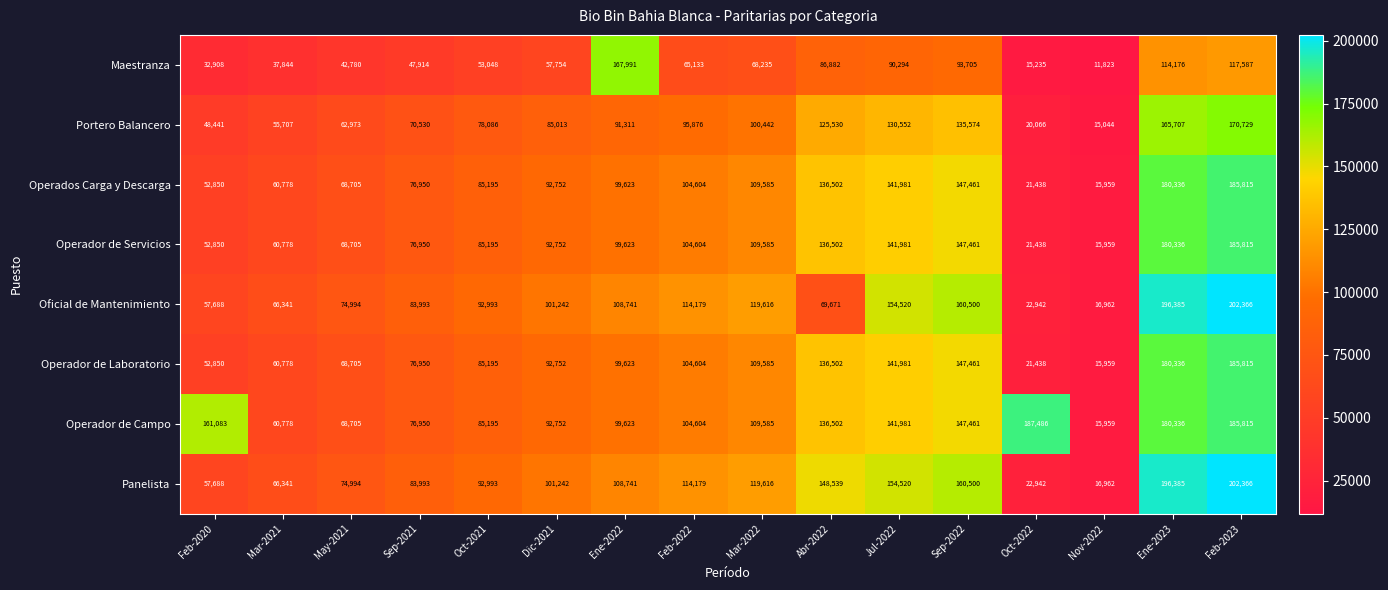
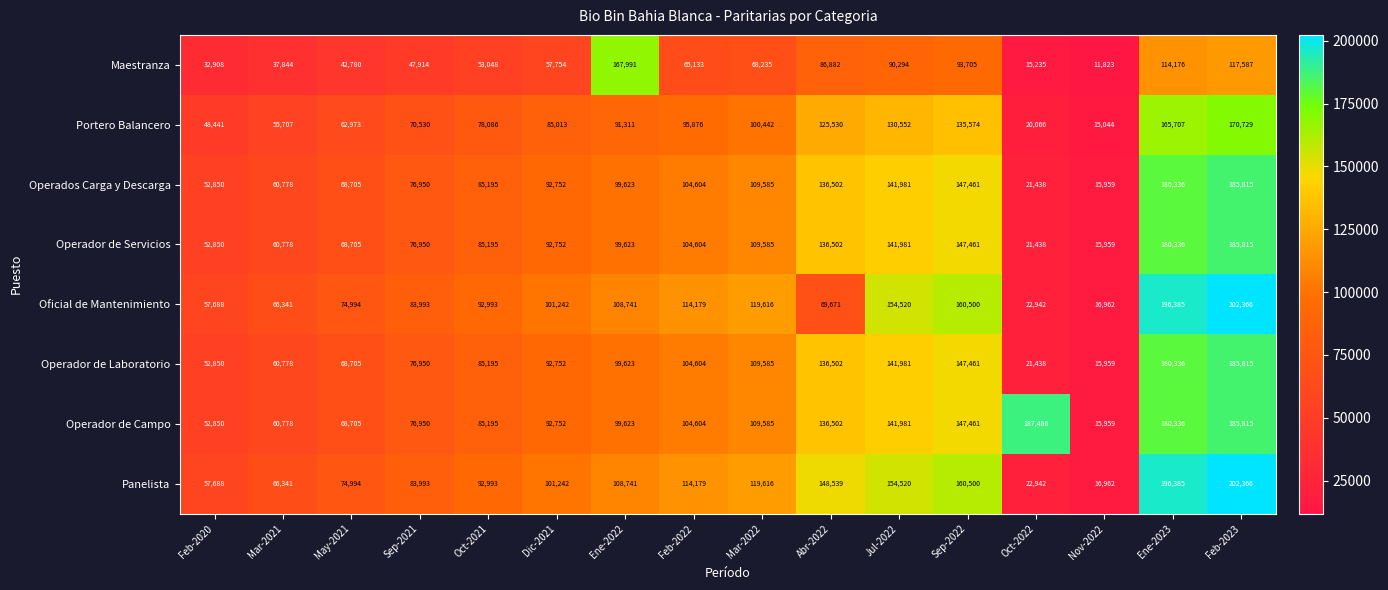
Operador de Campo, Feb-2020: 161,083 -> 52,850
